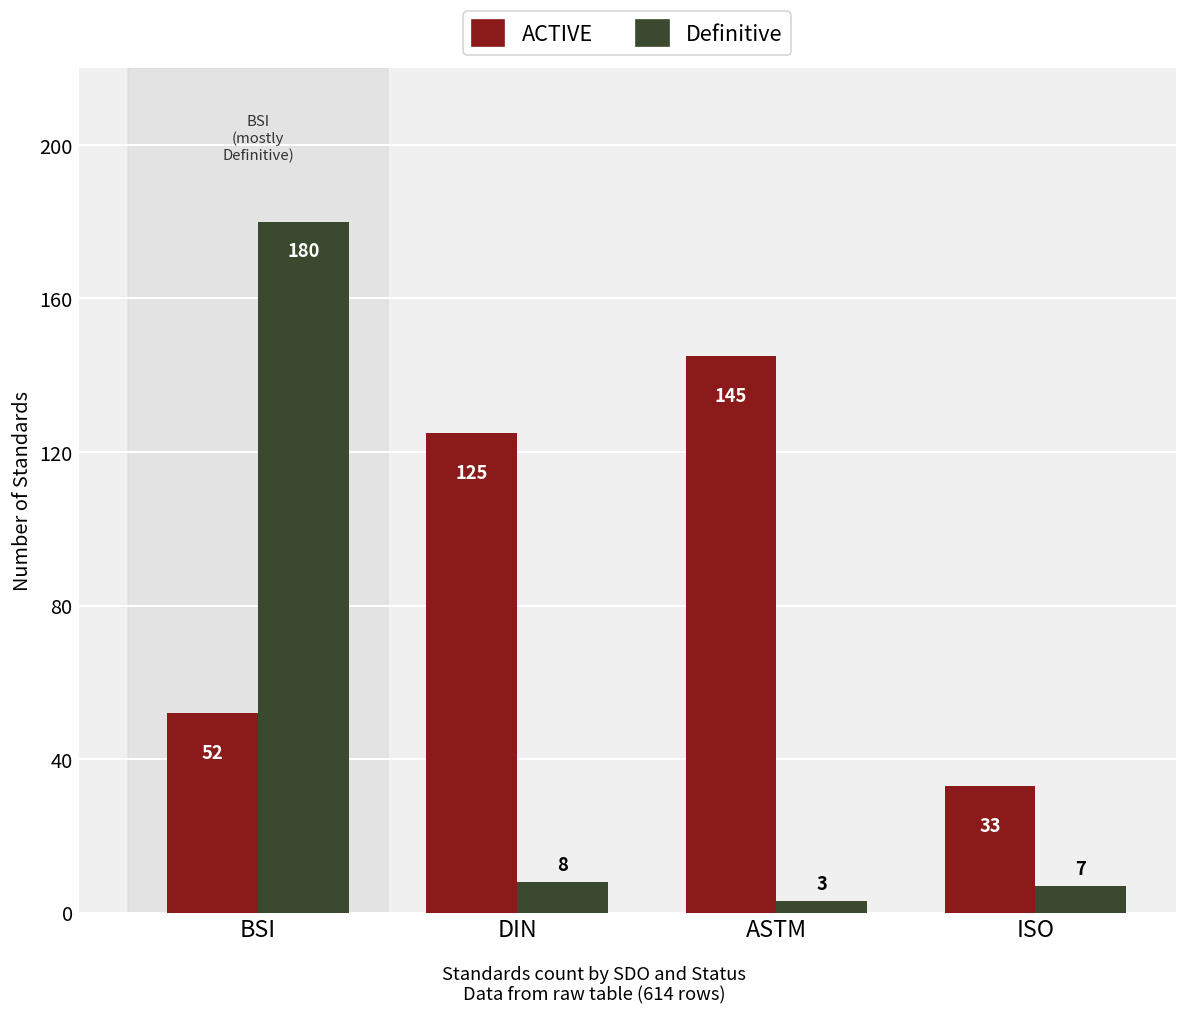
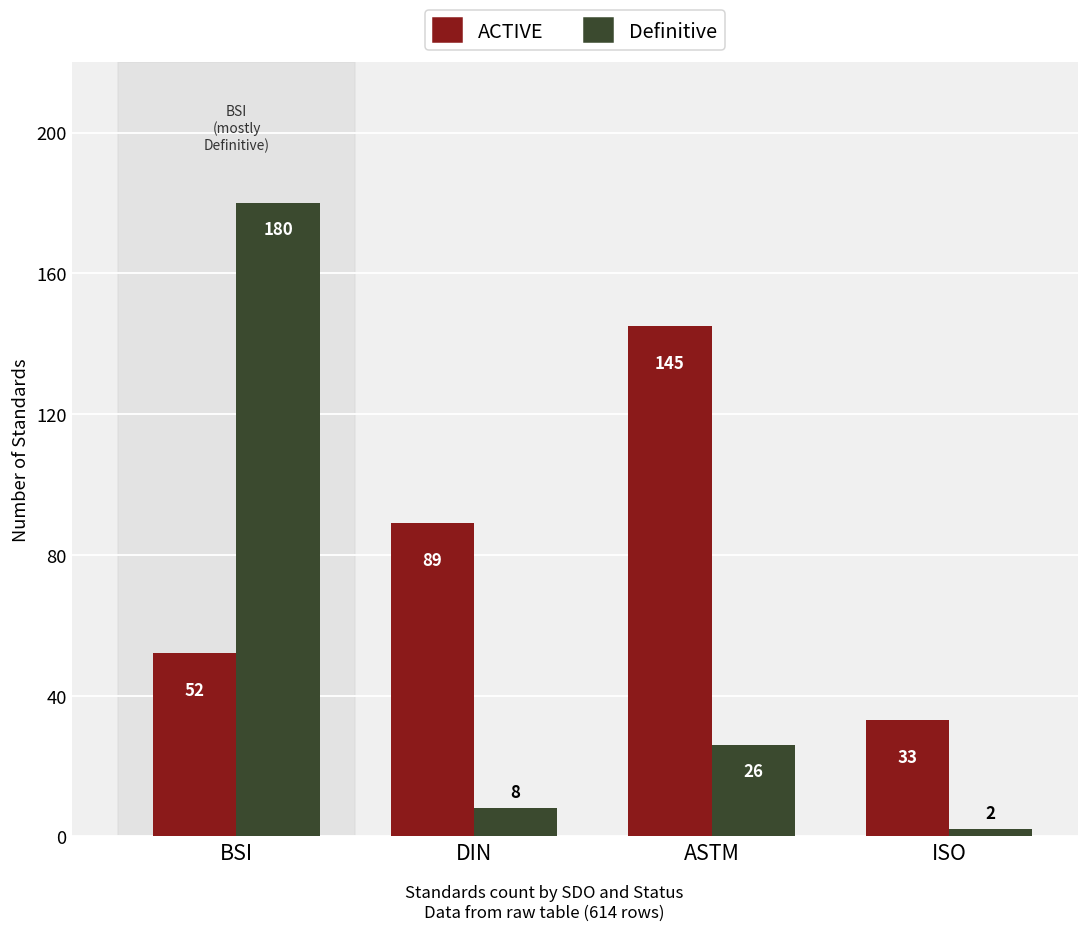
ACTIVE, DIN: 125 -> 89
Definitive, ASTM: 3 -> 26
Definitive, ISO: 7 -> 2
